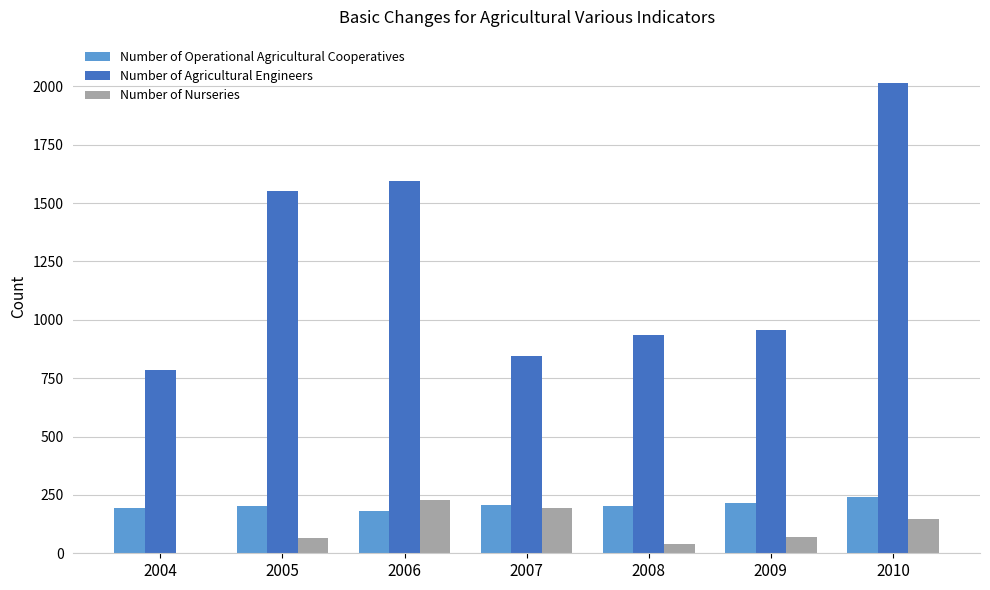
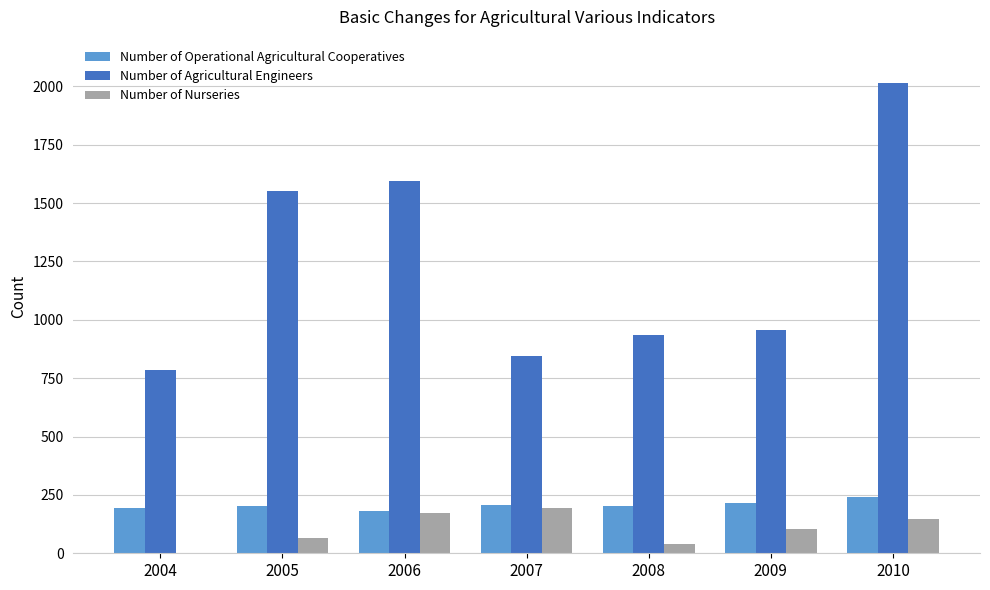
Number of Nurseries, 2006: 230 -> 170
Number of Nurseries, 2009: 70 -> 110
